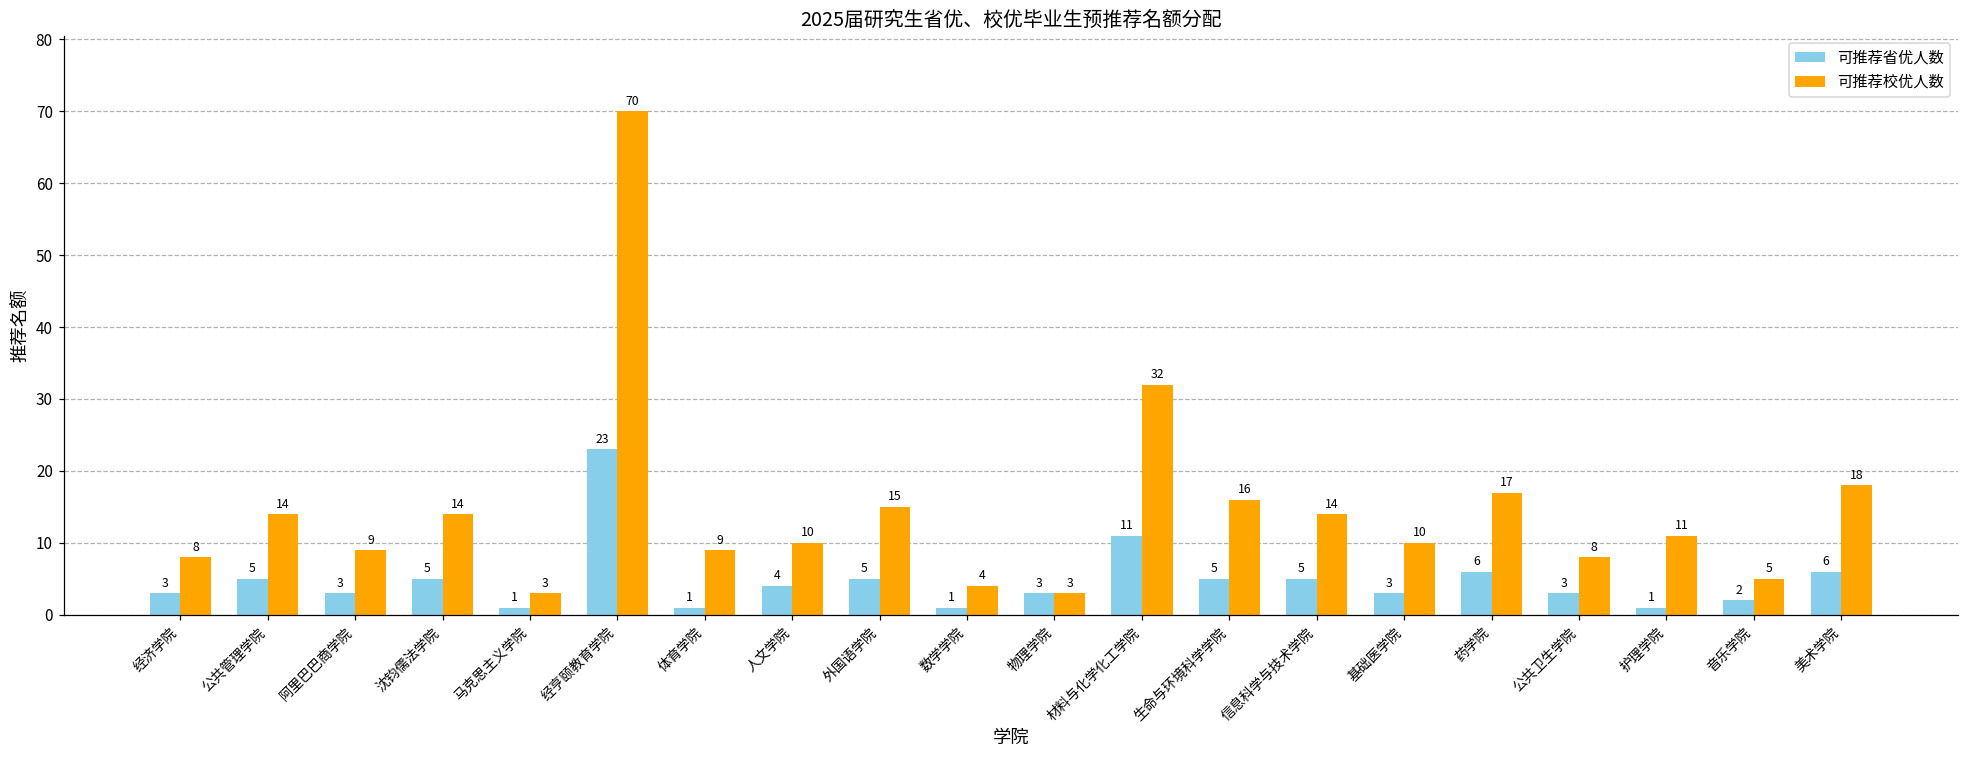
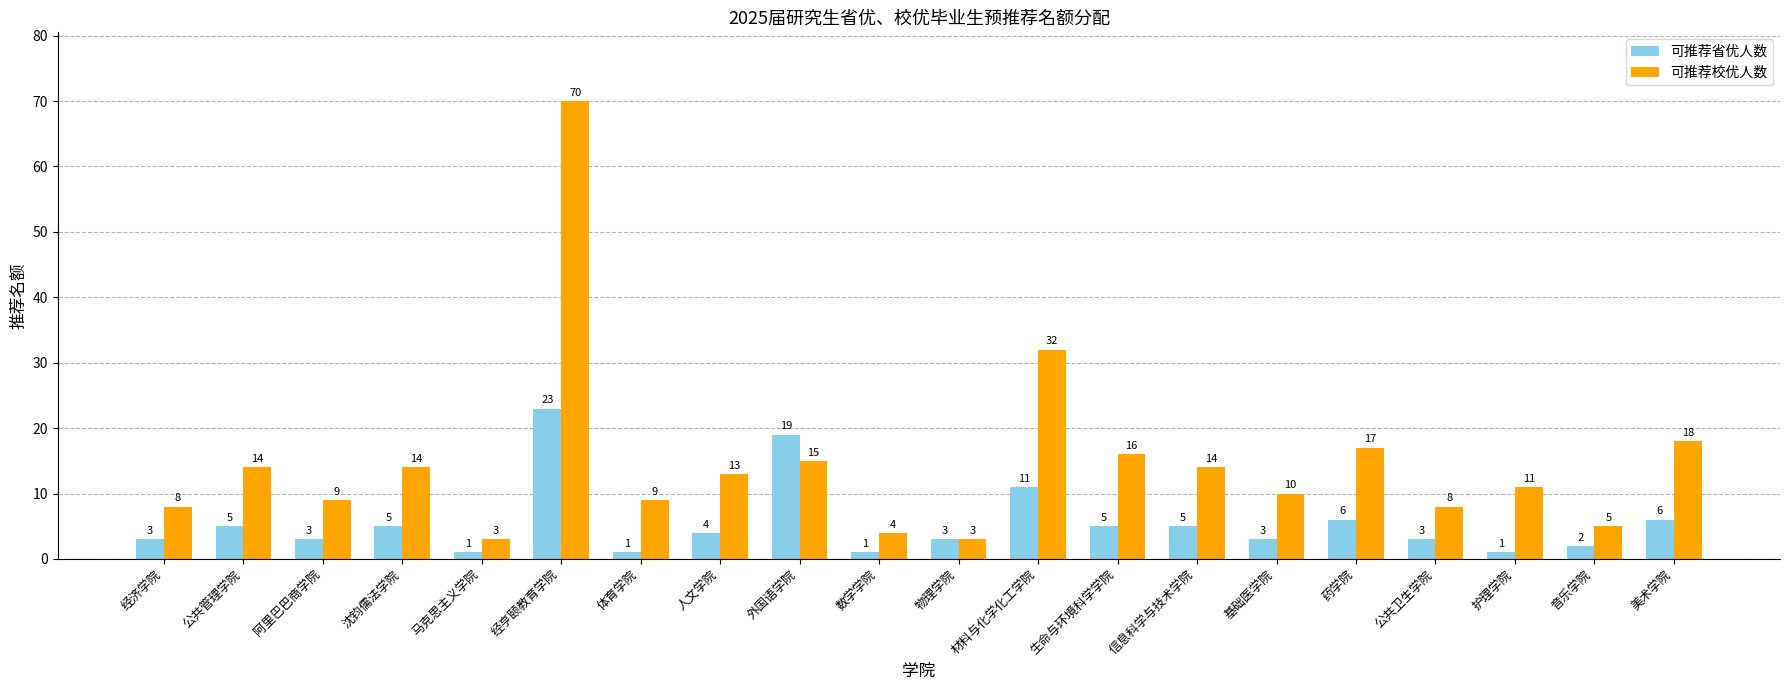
可推荐校优人数, 人文学院: 10 -> 13
可推荐省优人数, 外国语学院: 5 -> 19
